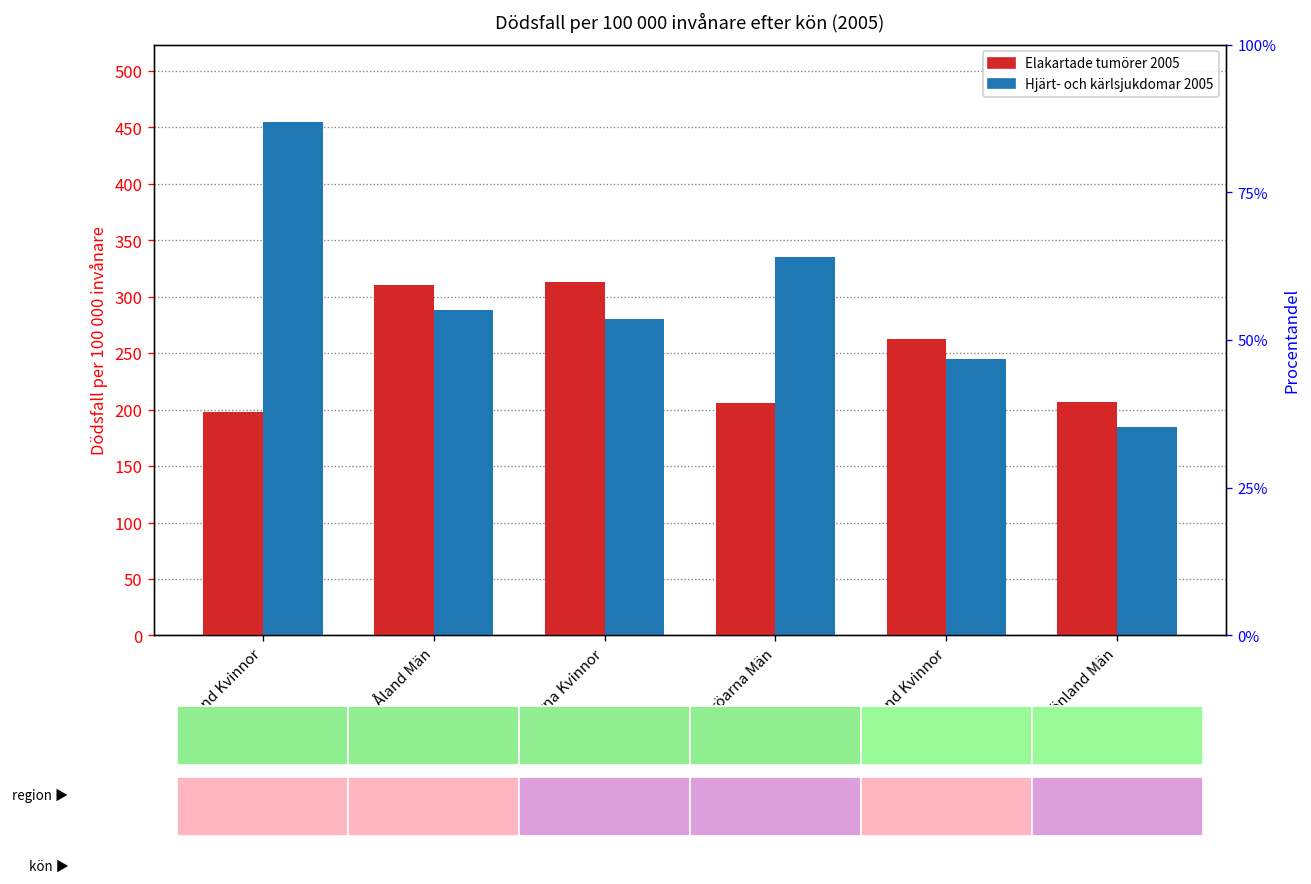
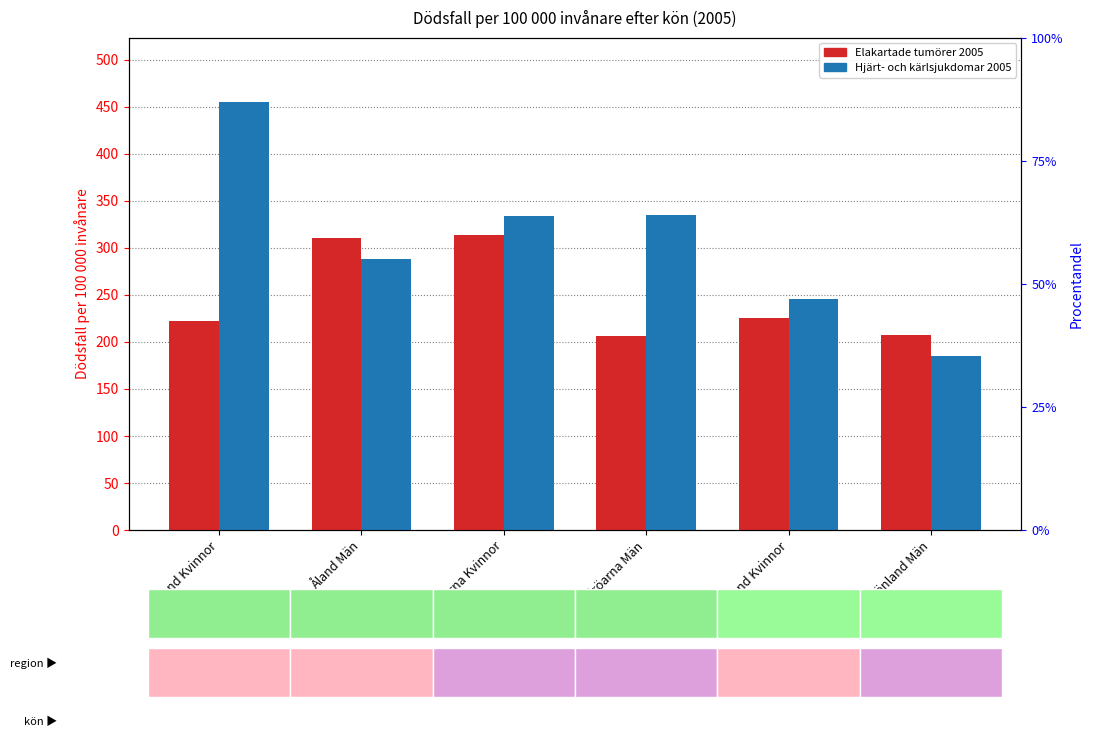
Elakartade tumörer 2005, Åland Kvinnor: 200 -> 220
Hjärt- och kärlsjukdomar 2005, Färöarna Kvinnor: 280 -> 330
Elakartade tumörer 2005, Grönland Kvinnor: 260 -> 230
